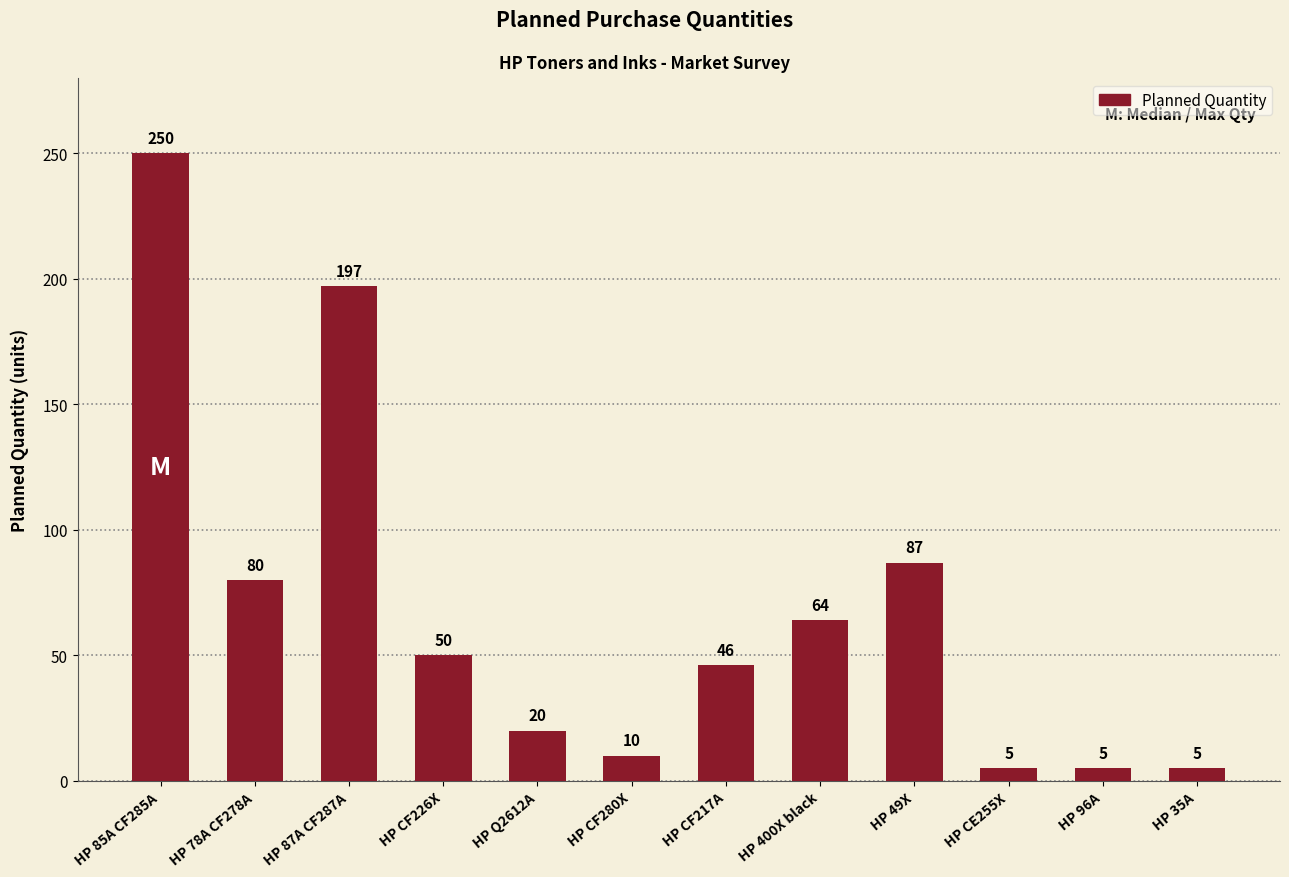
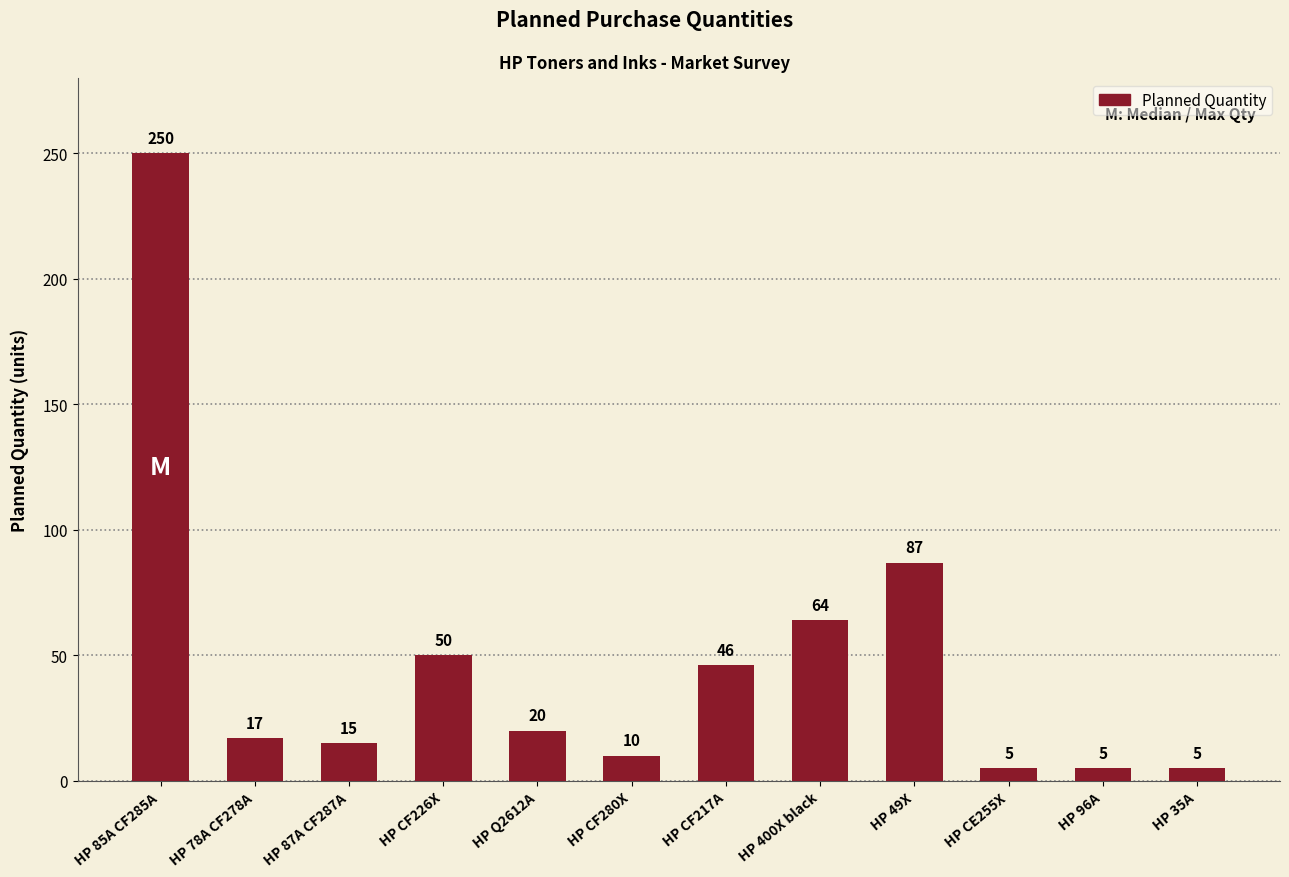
HP 78A CF278A: 80 -> 17
HP 87A CF287A: 197 -> 15
